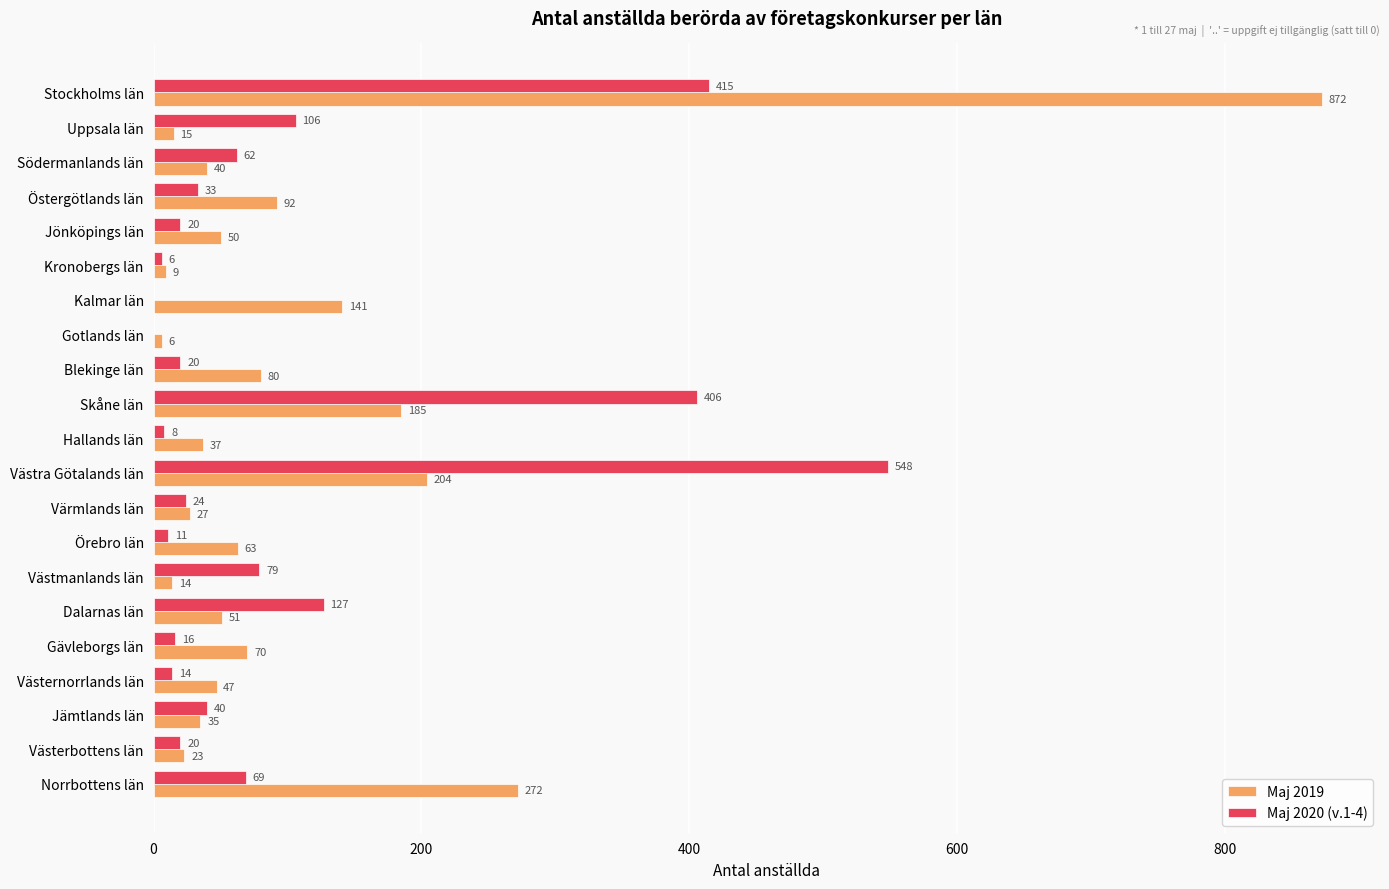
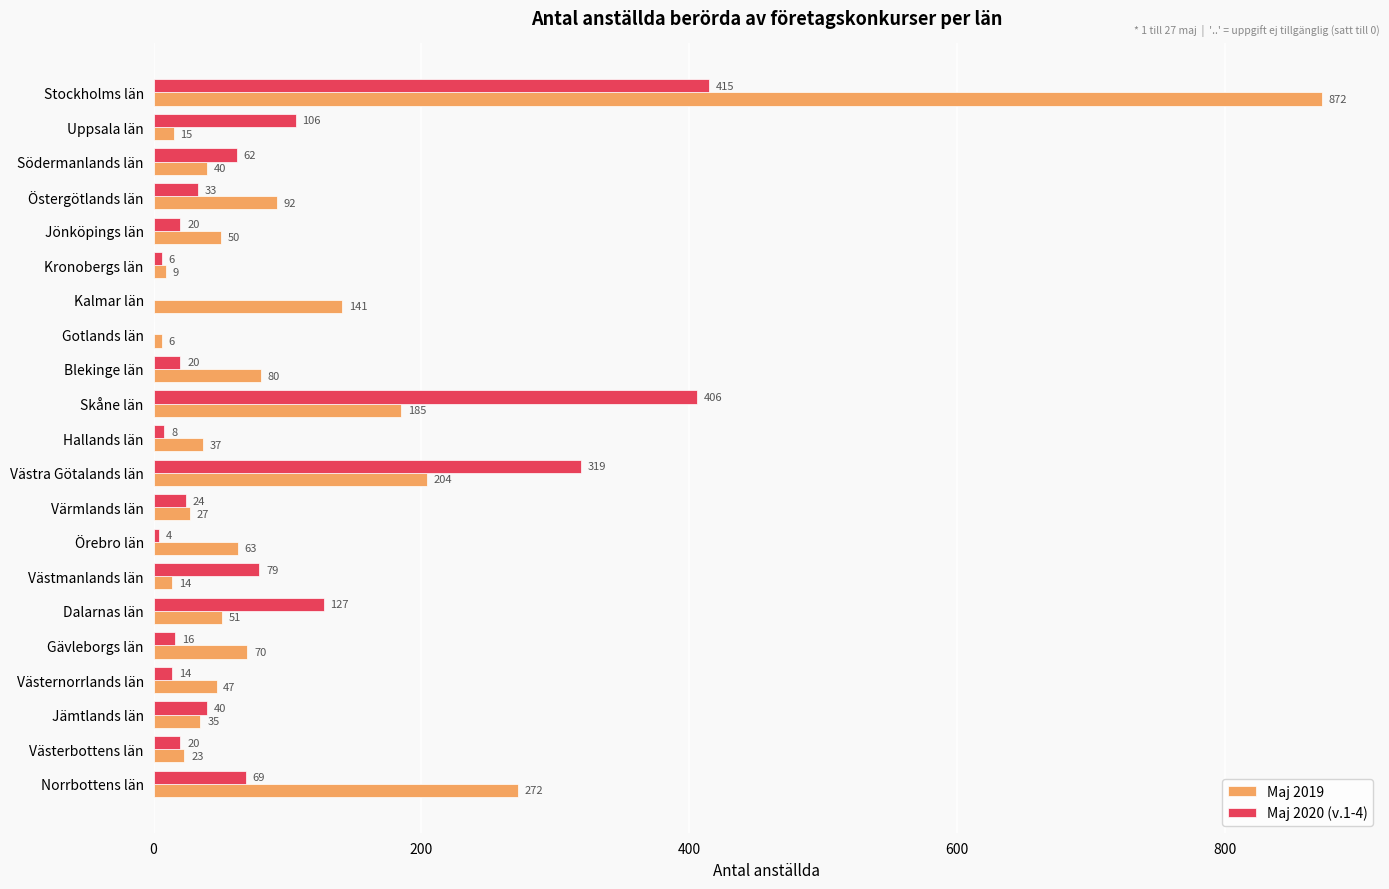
Maj 2020 (v.1-4), Västra Götalands län: 548 -> 319
Maj 2020 (v.1-4), Örebro län: 11 -> 4
